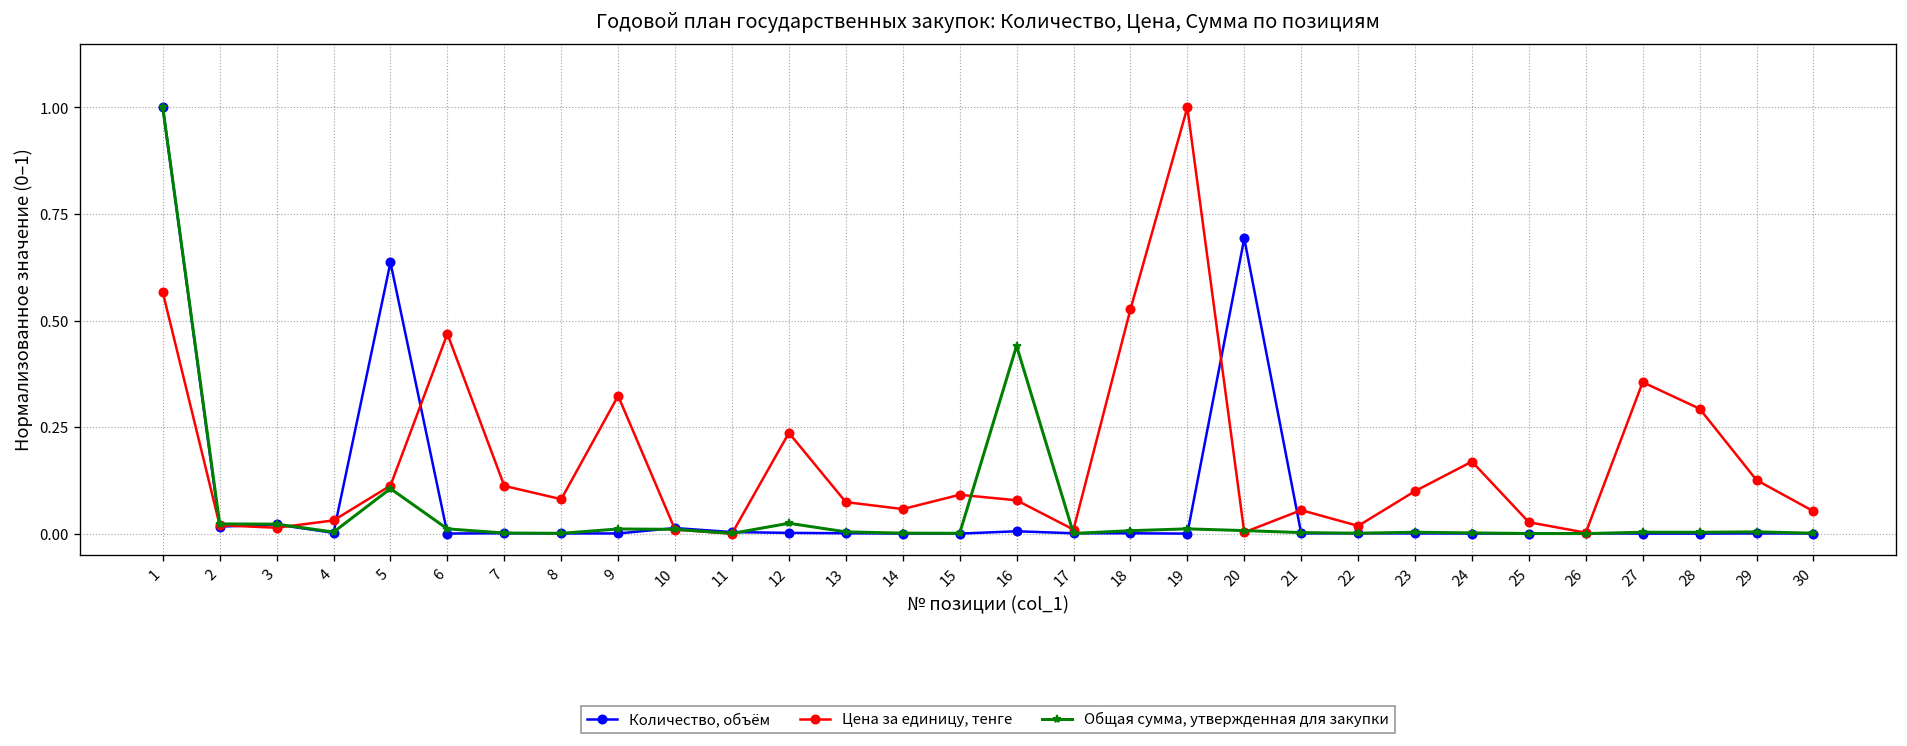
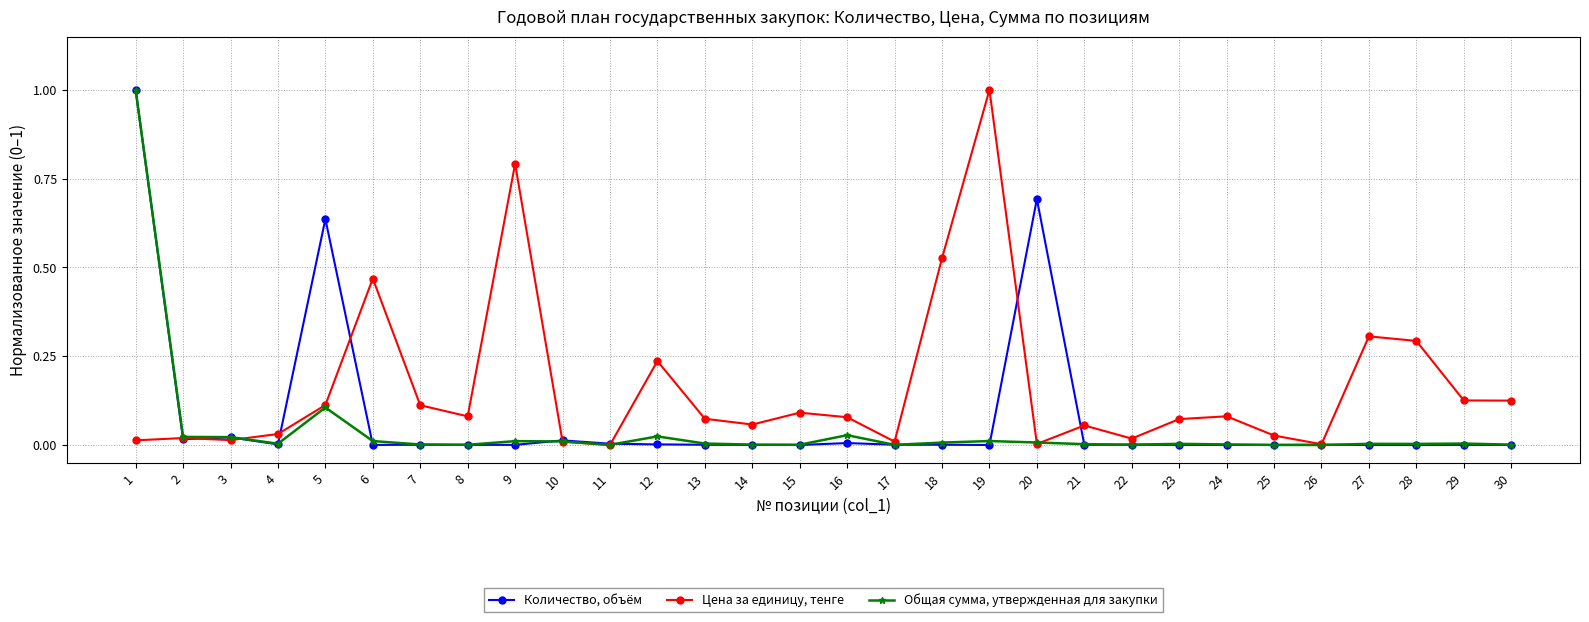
Цена за единицу, тенге, 1: 0.57 -> 0.01
Цена за единицу, тенге, 9: 0.32 -> 0.79
Общая сумма, утвержденная для закупки, 16: 0.44 -> 0.03
Цена за единицу, тенге, 23: 0.10 -> 0.07
Цена за единицу, тенге, 24: 0.17 -> 0.08
Цена за единицу, тенге, 27: 0.36 -> 0.31
Цена за единицу, тенге, 30: 0.05 -> 0.12
